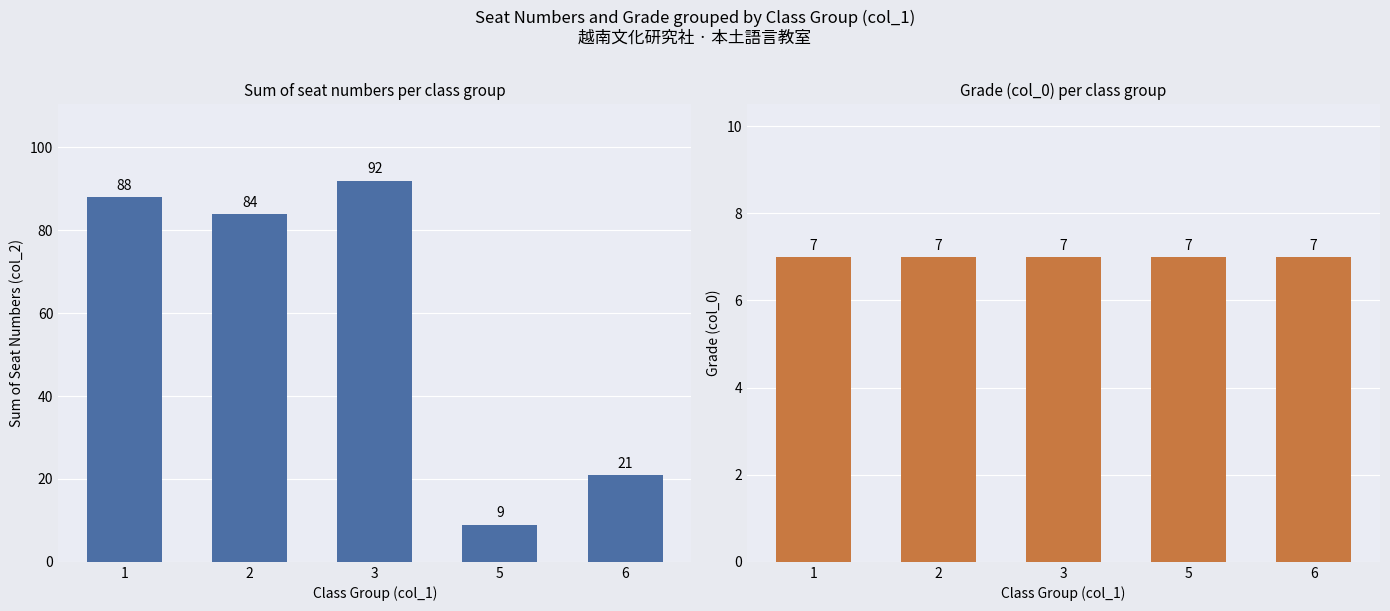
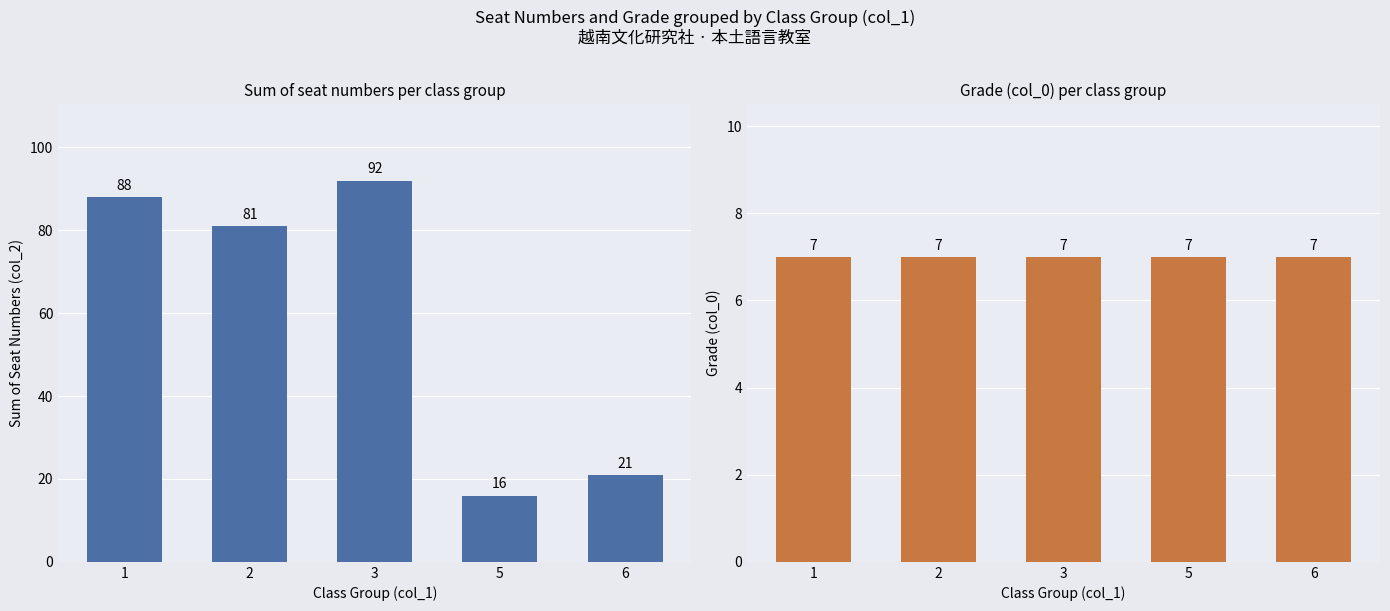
Sum of seat numbers per class group, 2: 84 -> 81
Sum of seat numbers per class group, 5: 9 -> 16
